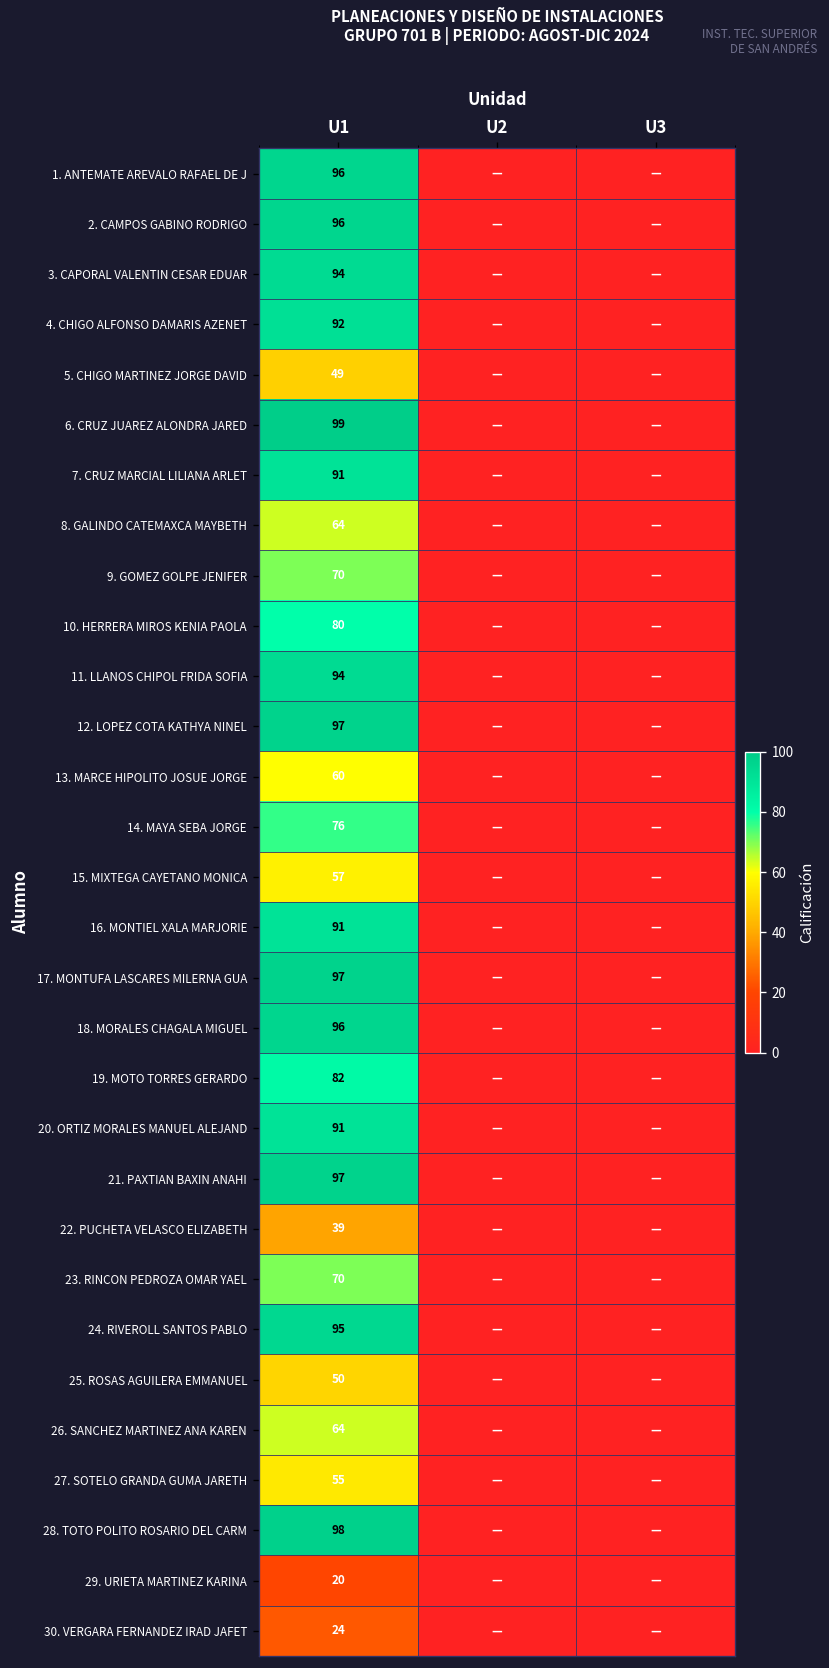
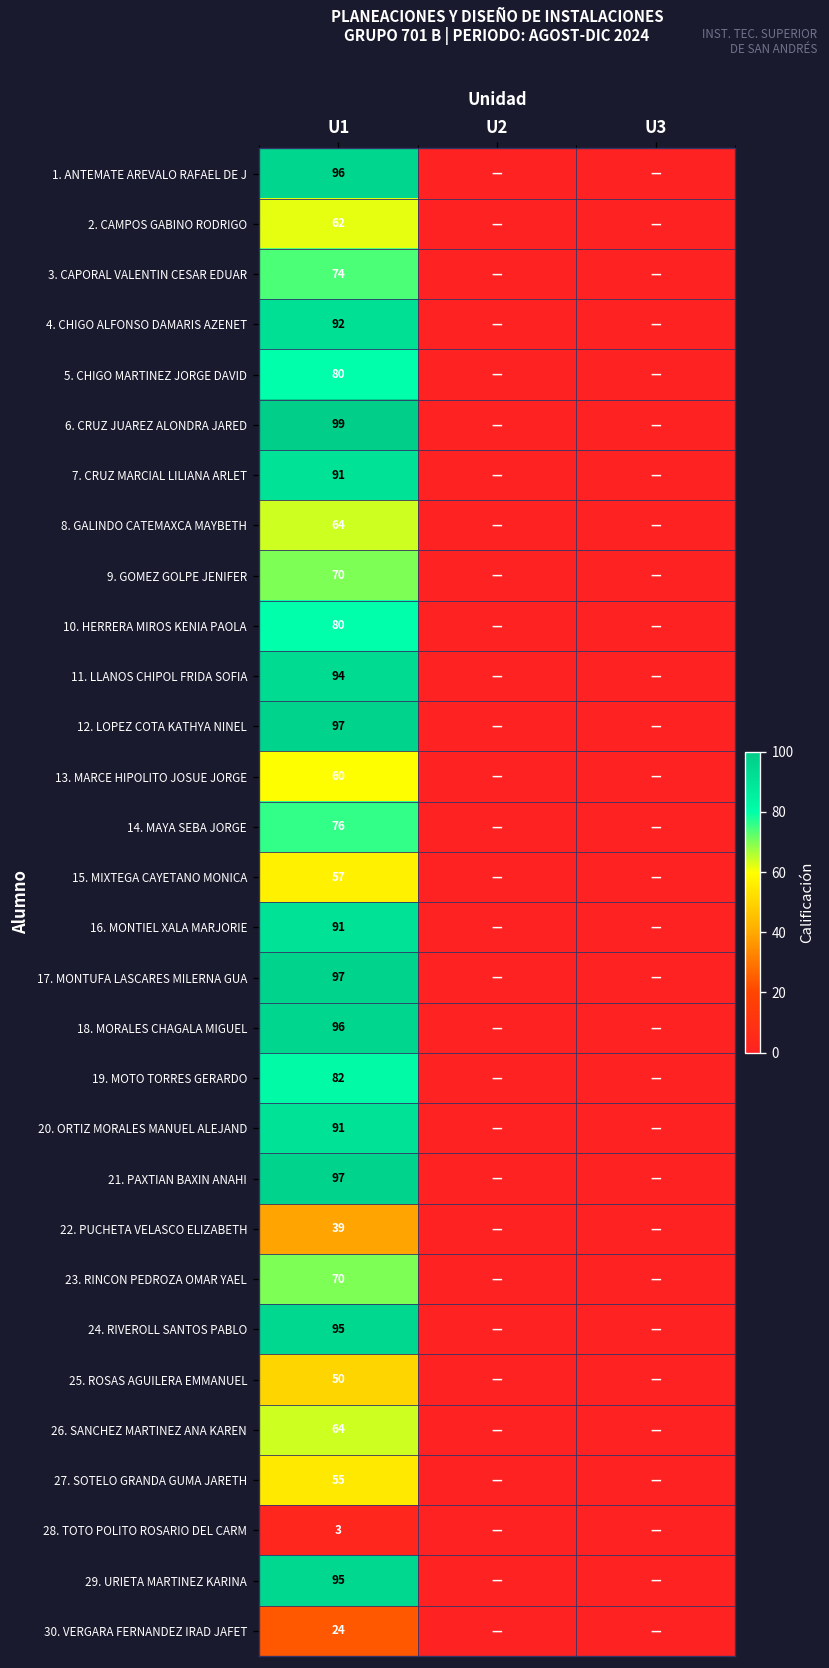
2. CAMPOS GABINO RODRIGO, U1: 96 -> 62
3. CAPORAL VALENTIN CESAR EDUAR, U1: 94 -> 74
5. CHIGO MARTINEZ JORGE DAVID, U1: 49 -> 80
28. TOTO POLITO ROSARIO DEL CARM, U1: 98 -> 3
29. URIETA MARTINEZ KARINA, U1: 20 -> 95
